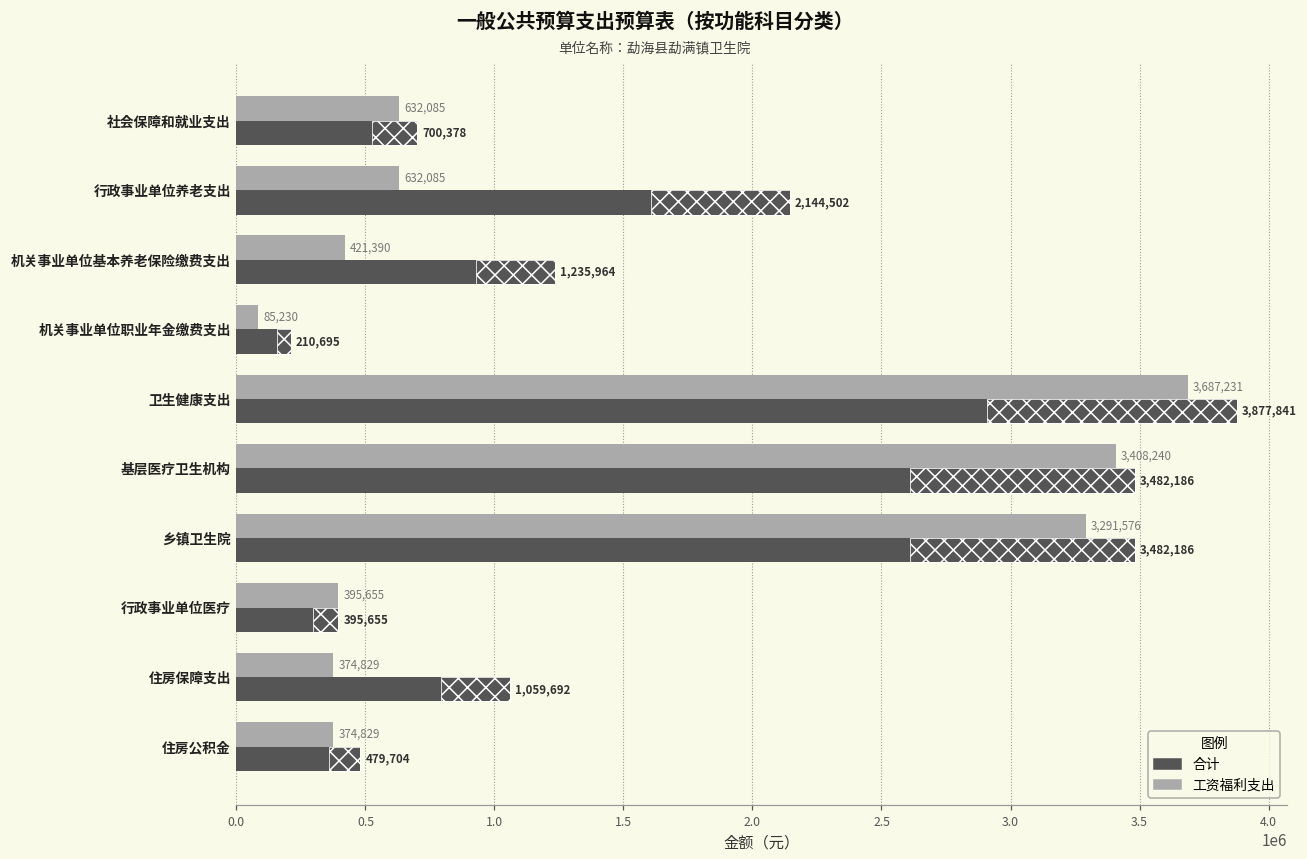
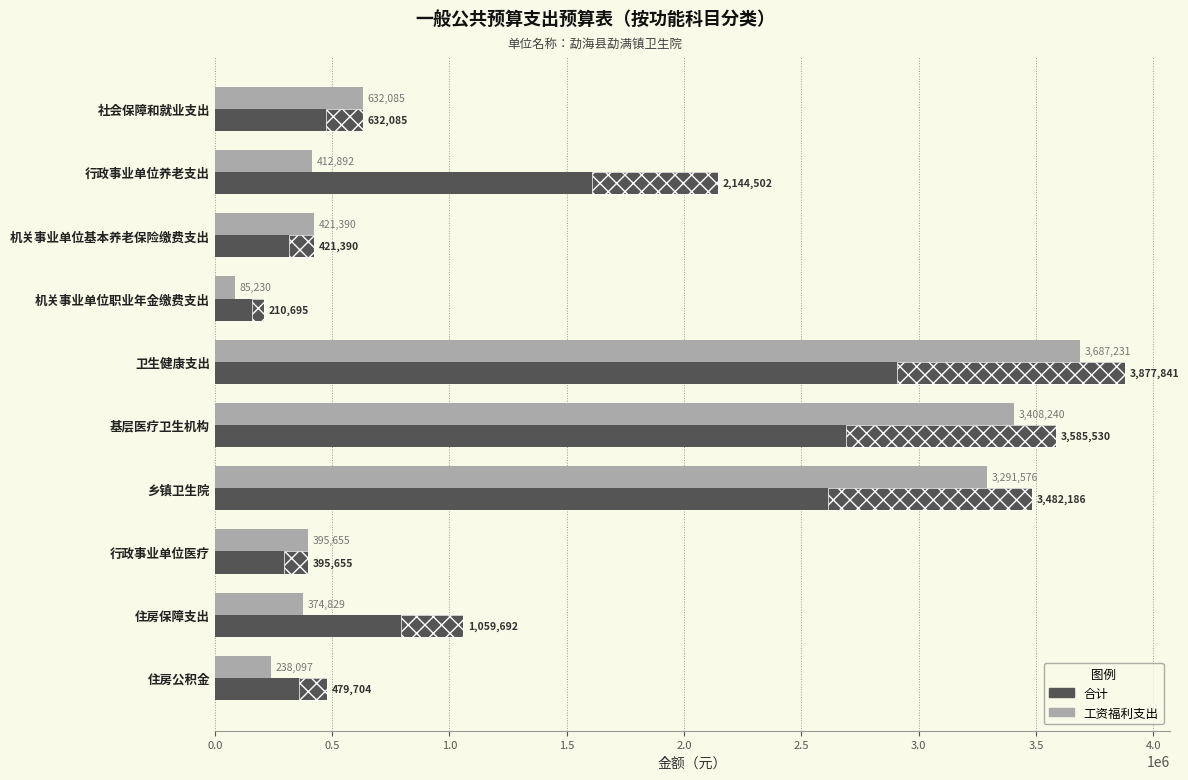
合计, 社会保障和就业支出: 700,378 -> 632,085
工资福利支出, 行政事业单位养老支出: 632,085 -> 412,892
合计, 机关事业单位基本养老保险缴费支出: 1,235,964 -> 421,390
合计, 基层医疗卫生机构: 3,482,186 -> 3,585,530
工资福利支出, 住房公积金: 374,829 -> 238,097
